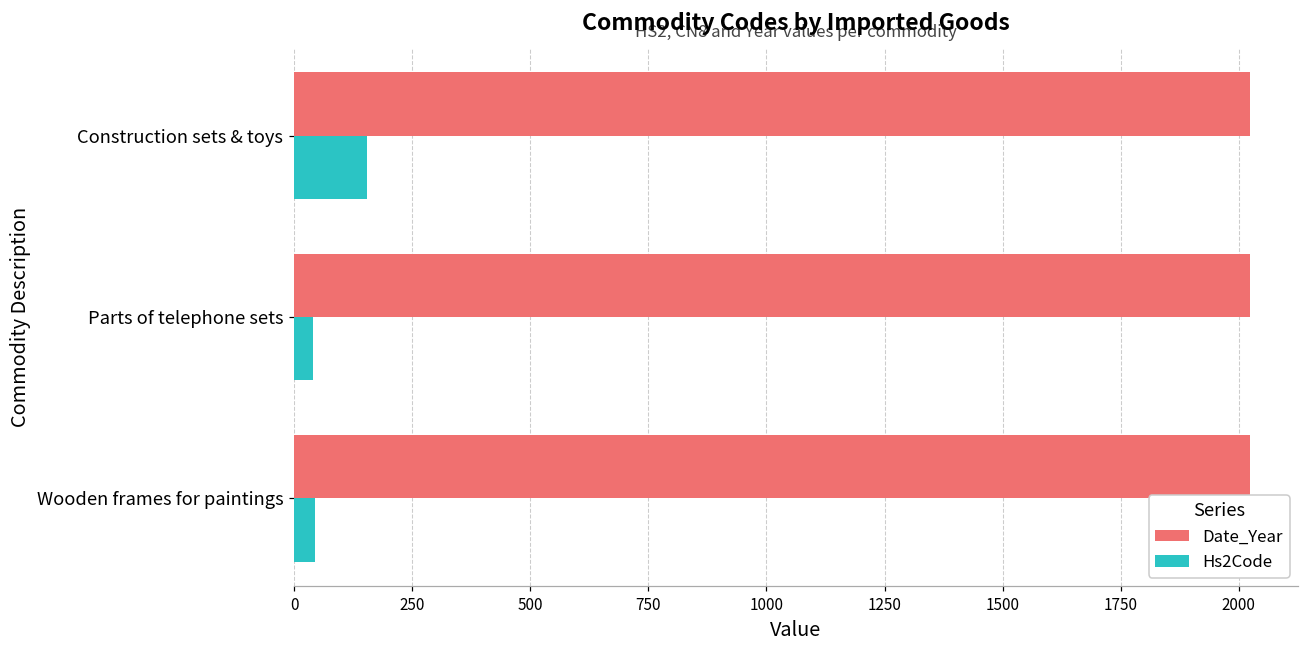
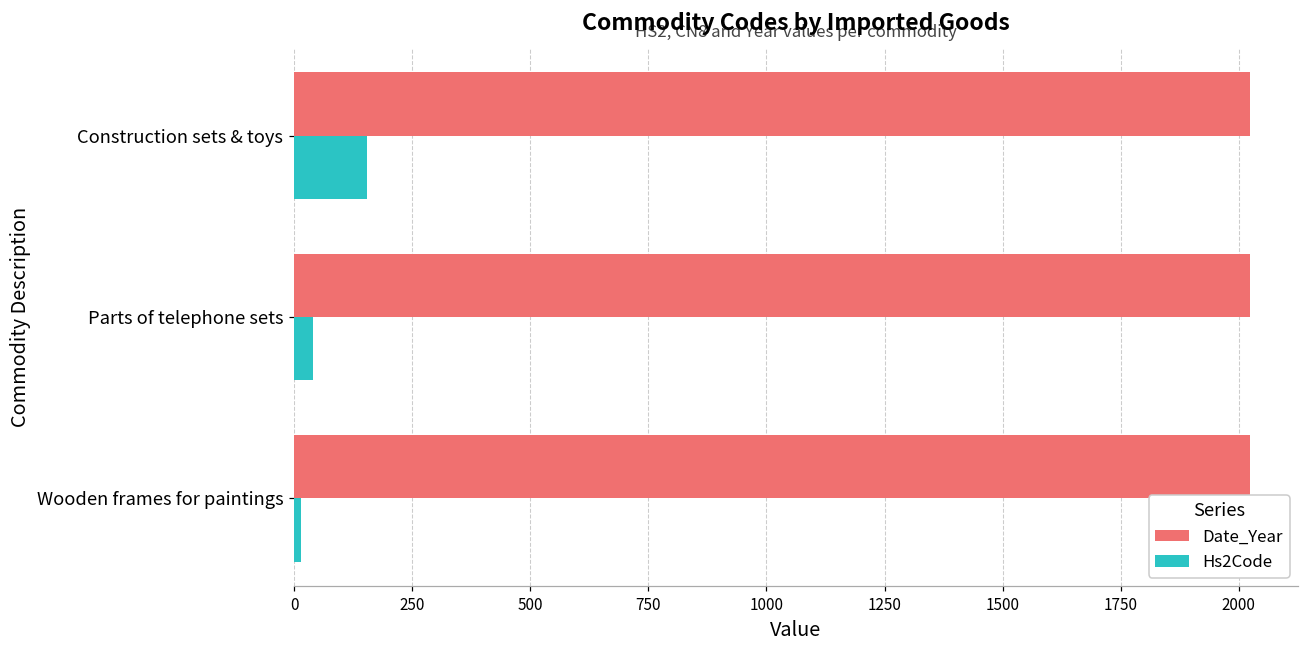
Hs2Code, Wooden frames for paintings: 40 -> 10
